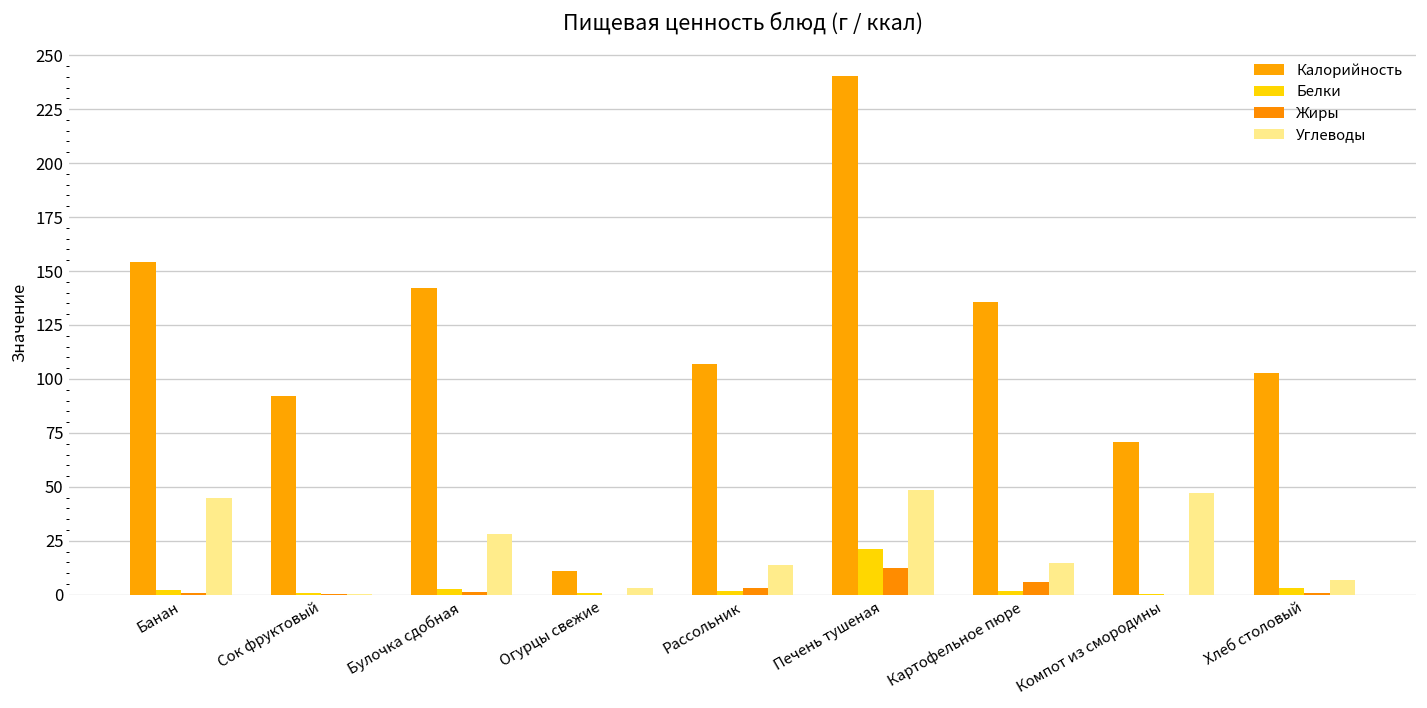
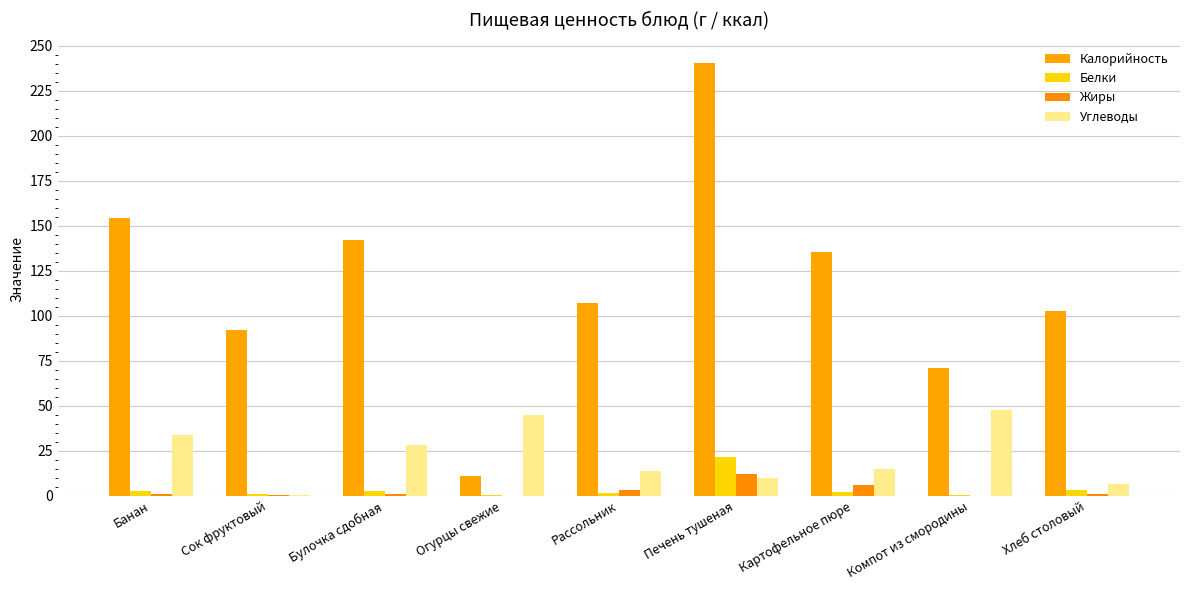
Углеводы, Банан: 45 -> 34
Углеводы, Огурцы свежие: 3 -> 45
Углеводы, Печень тушеная: 49 -> 10
